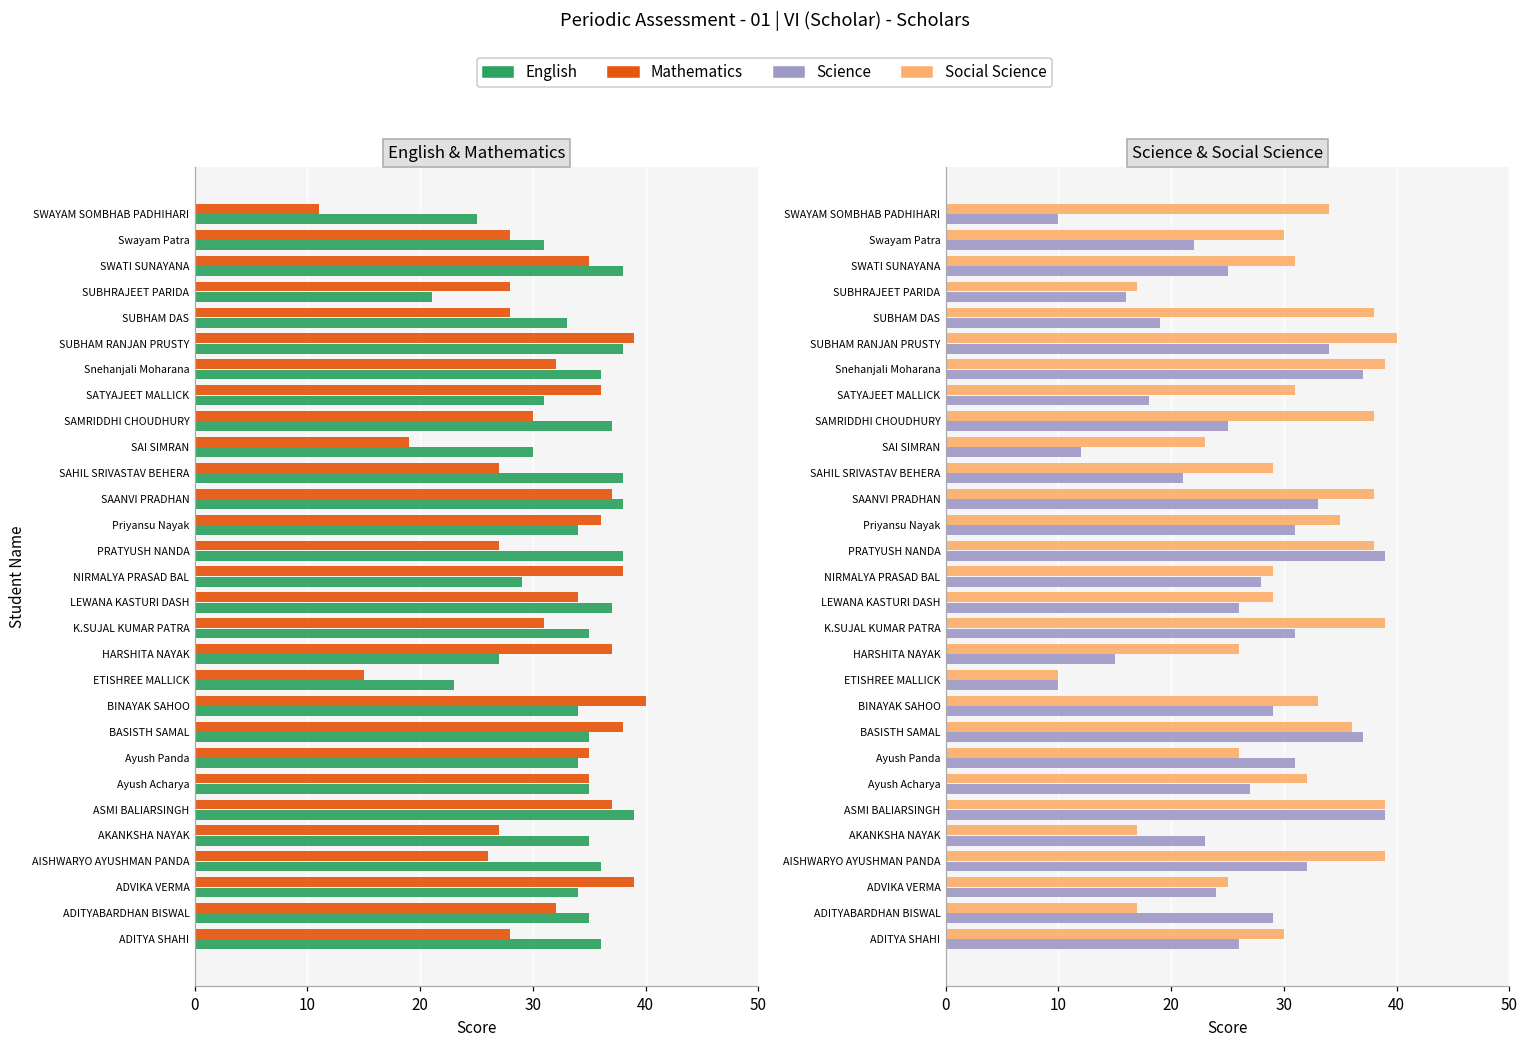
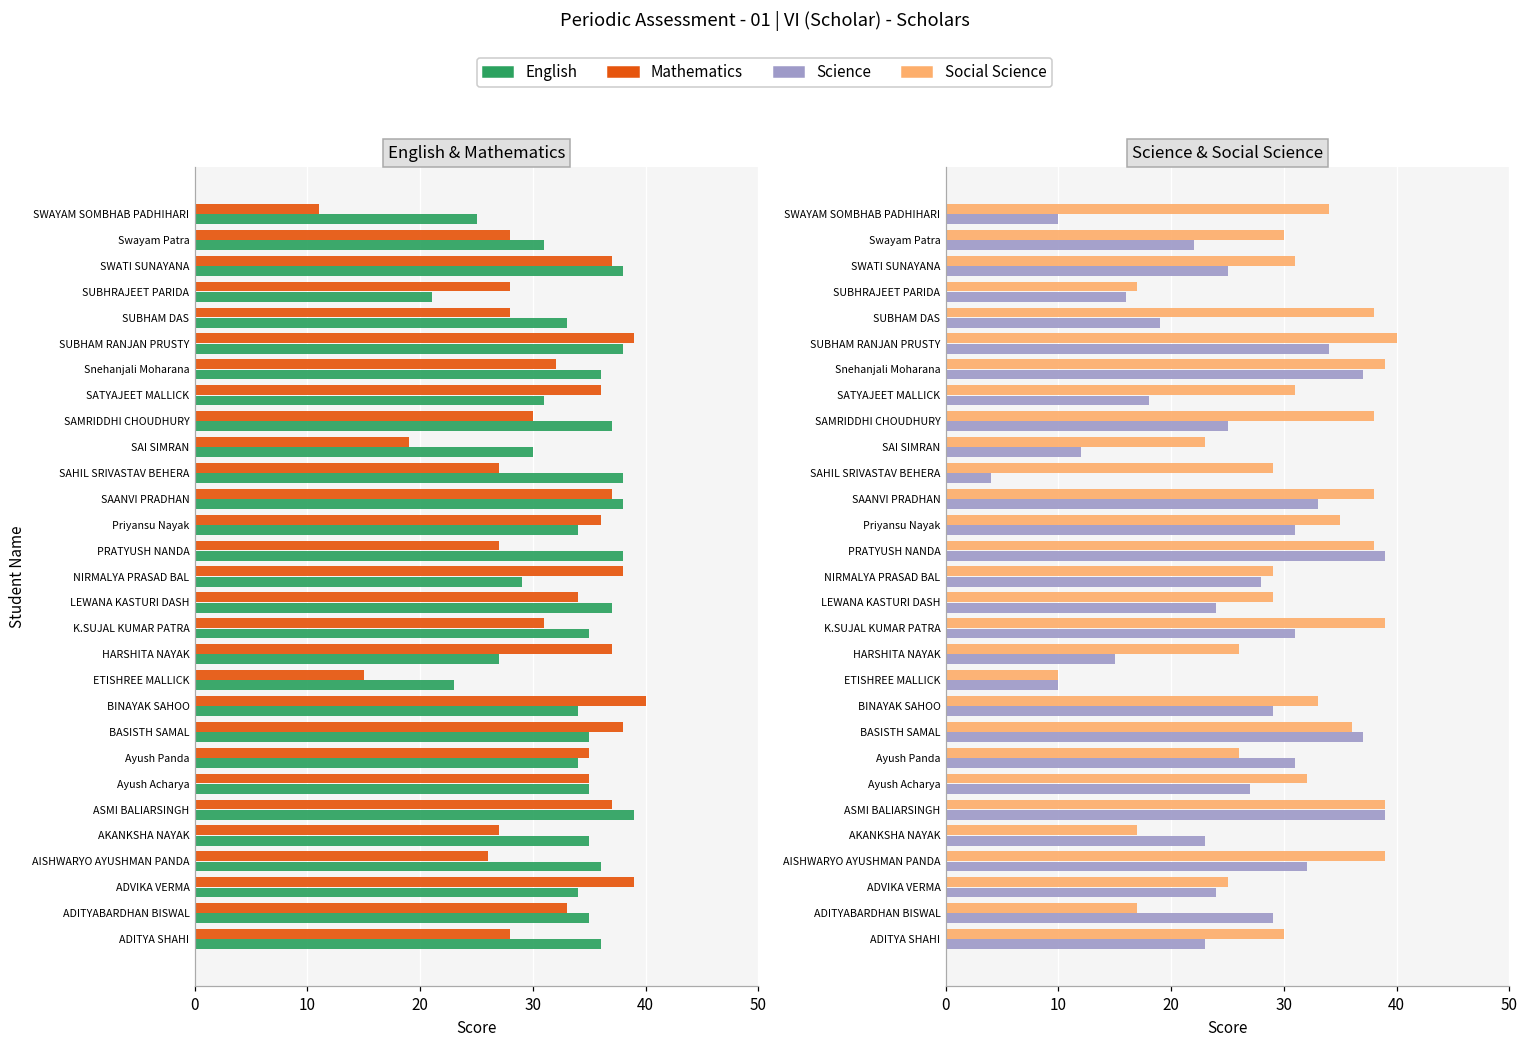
English & Mathematics, Mathematics, SWATI SUNAYANA: 35 -> 37
English & Mathematics, Mathematics, ADITYABARDHAN BISWAL: 32 -> 33
Science & Social Science, Science, SAHIL SRIVASTAV BEHERA: 21 -> 4
Science & Social Science, Science, LEWANA KASTURI DASH: 26 -> 24
Science & Social Science, Science, ADITYA SHAHI: 26 -> 23
